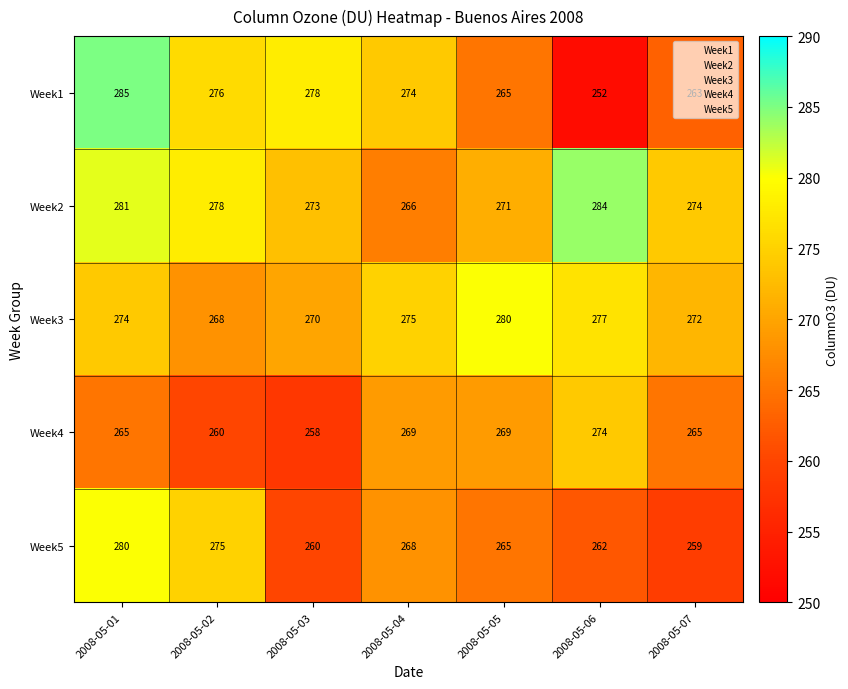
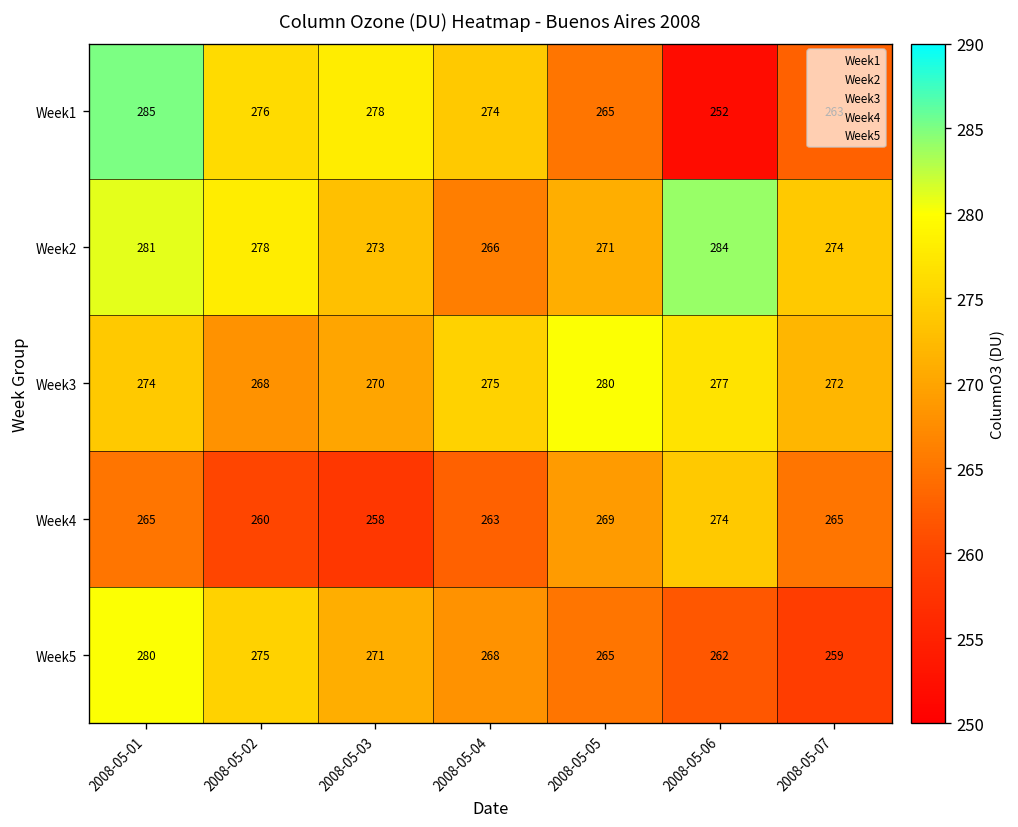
Week4, 2008-05-04: 269 -> 263
Week5, 2008-05-03: 260 -> 271
